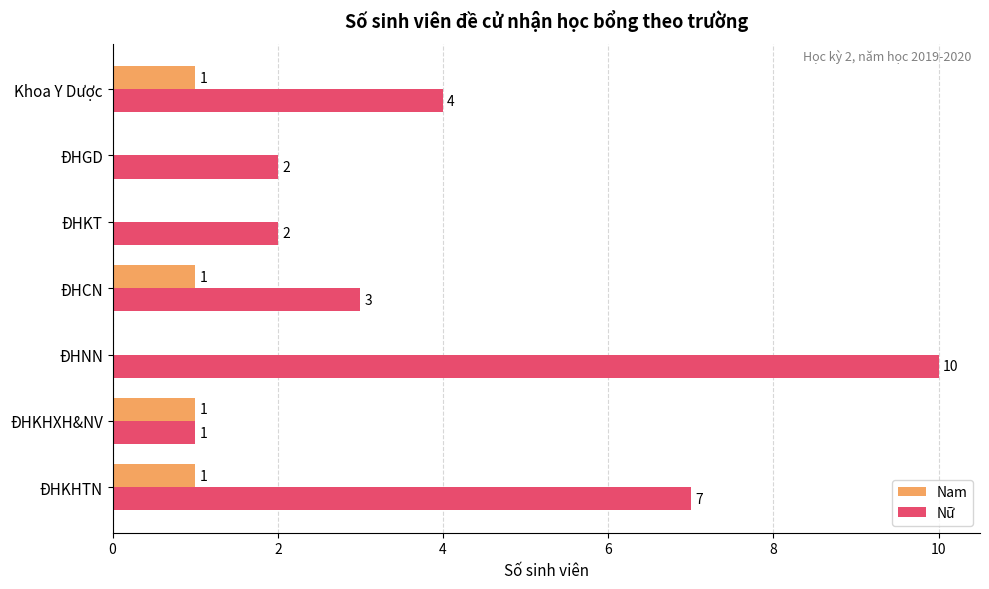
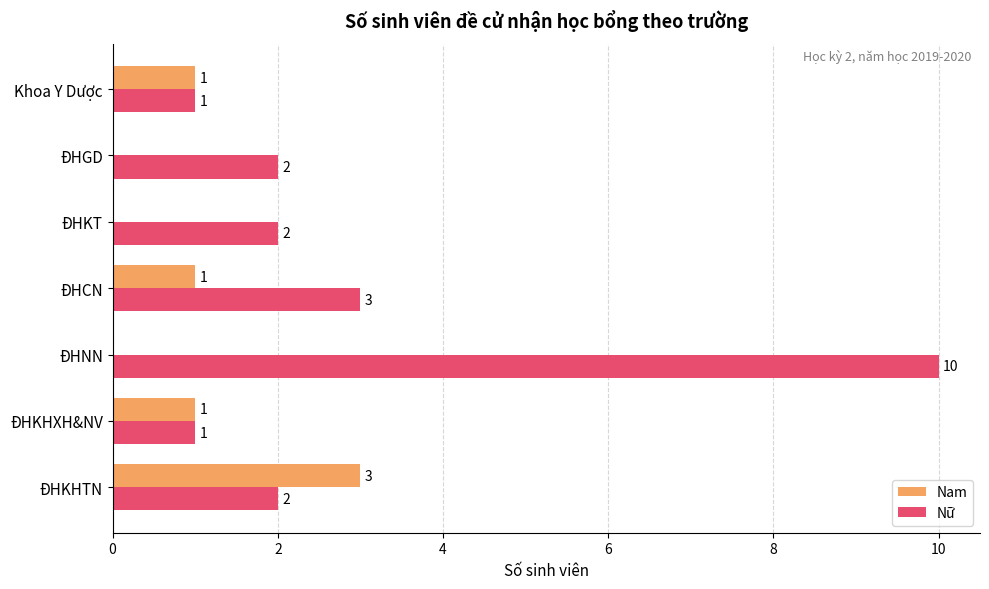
Nữ, Khoa Y Dược: 4 -> 1
Nam, ĐHKHTN: 1 -> 3
Nữ, ĐHKHTN: 7 -> 2
